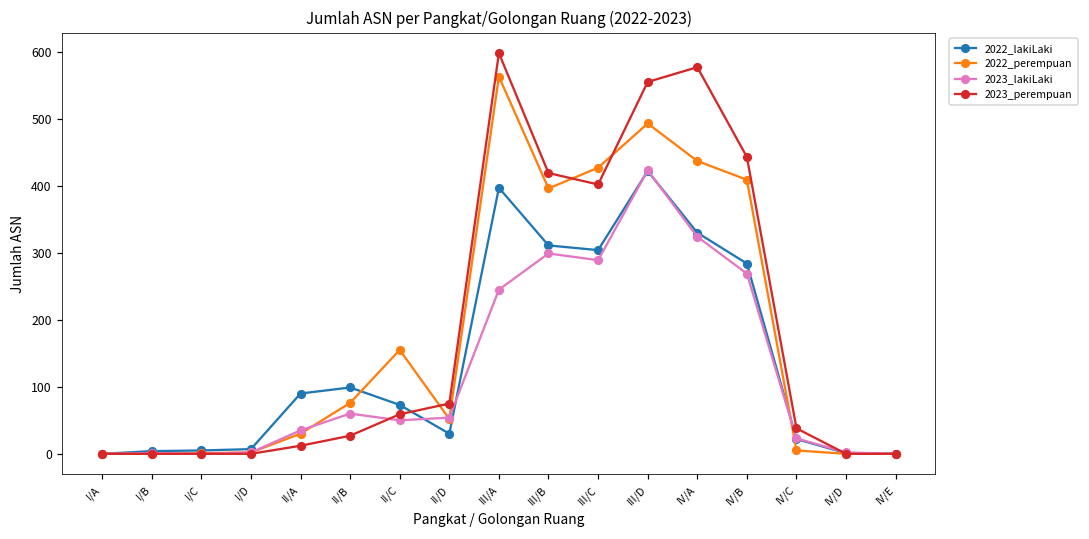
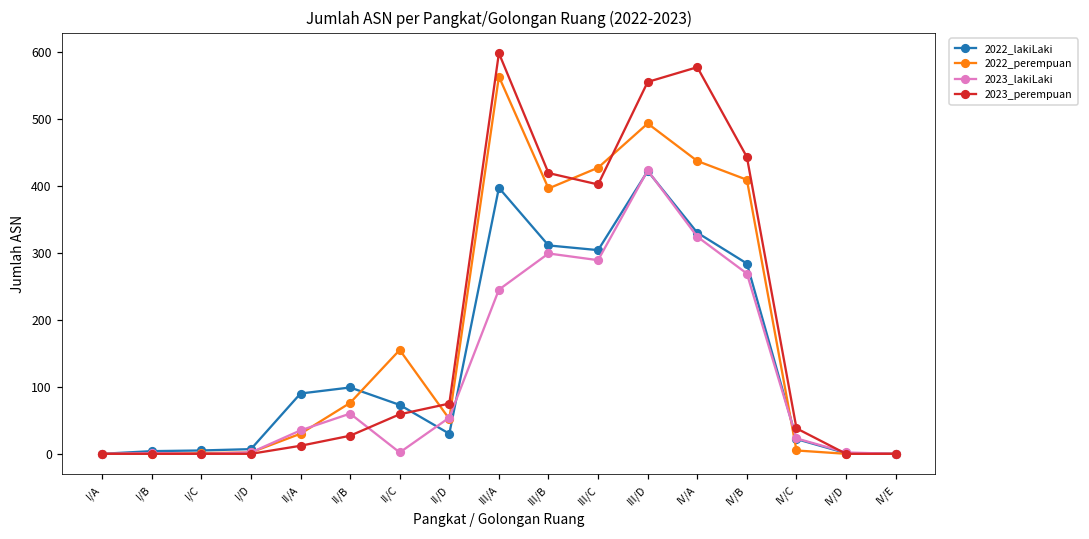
2023_lakiLaki, II/C: 50 -> 0
